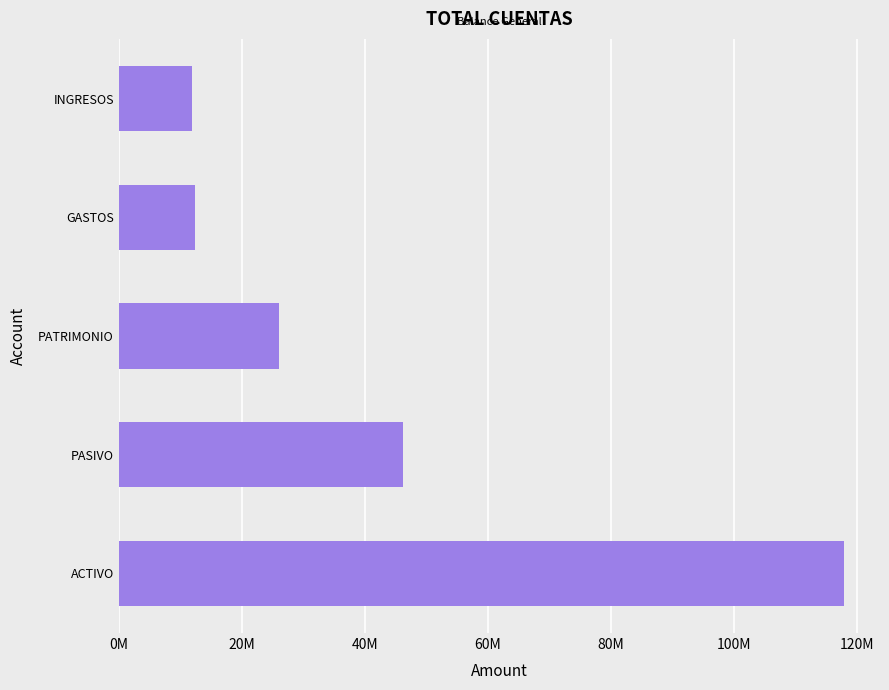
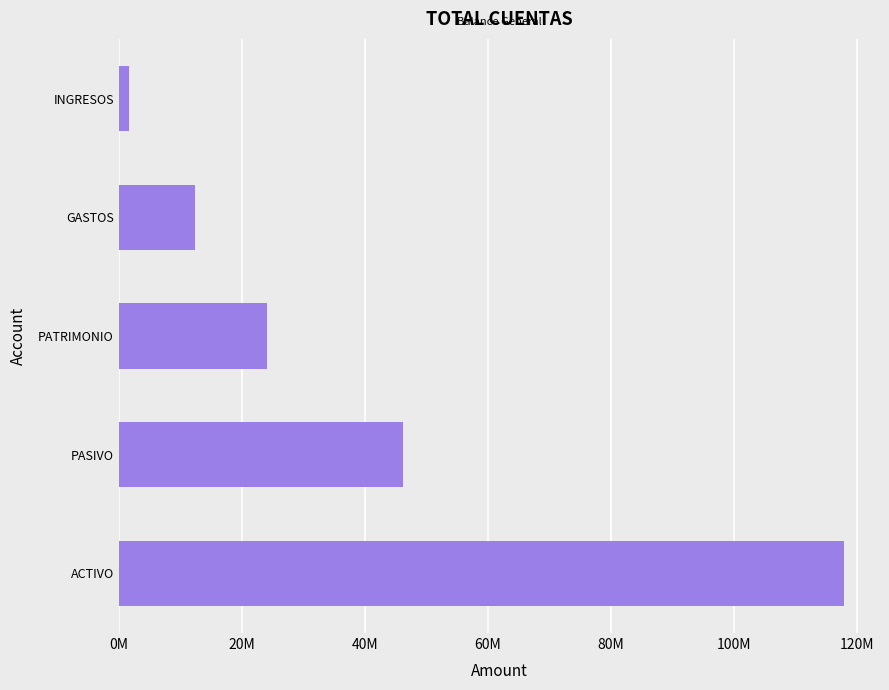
INGRESOS: 12000000 -> 2000000
PATRIMONIO: 26000000 -> 24000000
